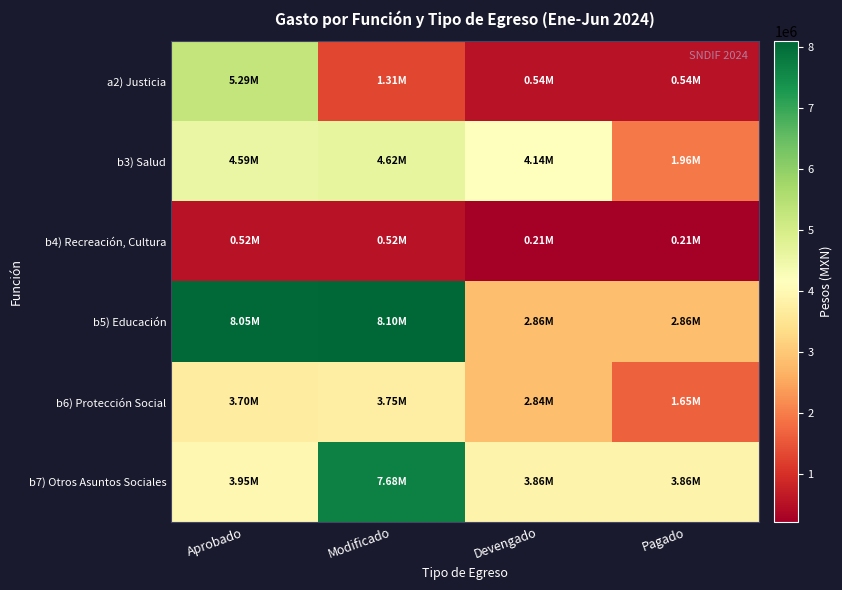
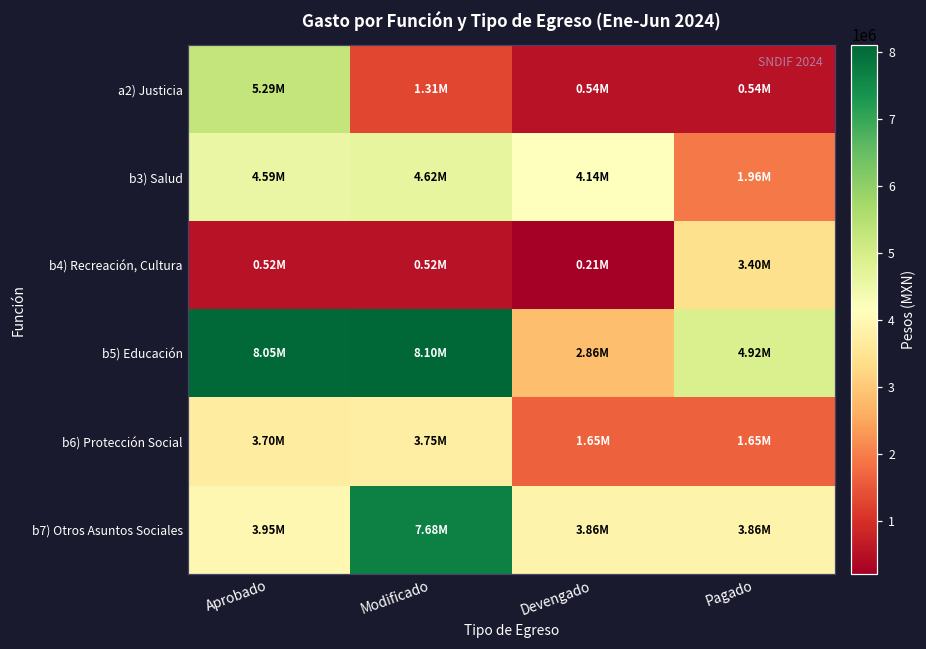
b4) Recreación, Cultura, Pagado: 0.21M -> 3.40M
b5) Educación, Pagado: 2.86M -> 4.92M
b6) Protección Social, Devengado: 2.84M -> 1.65M
